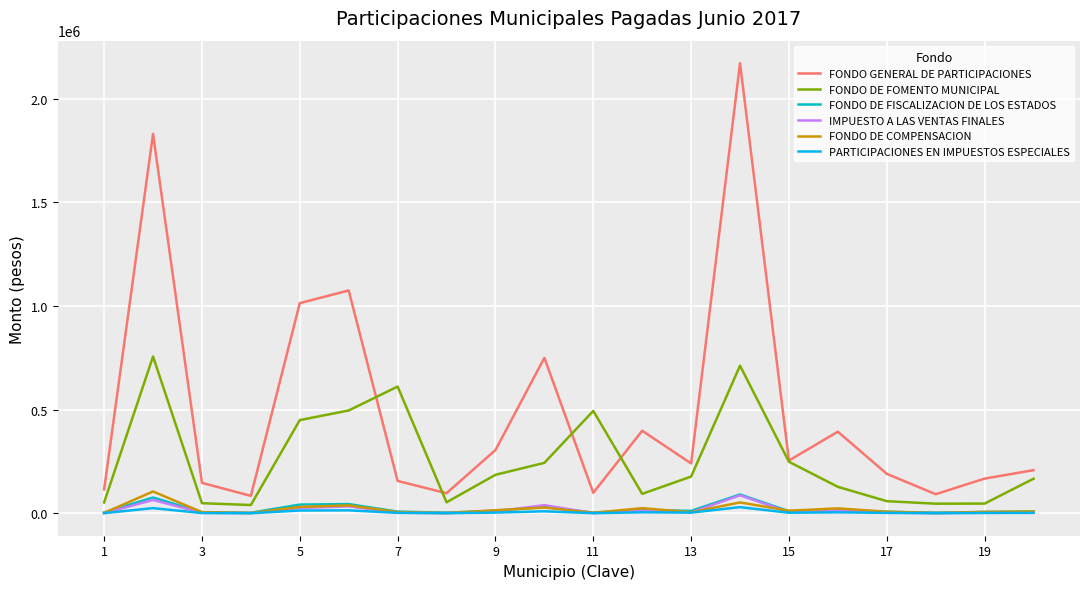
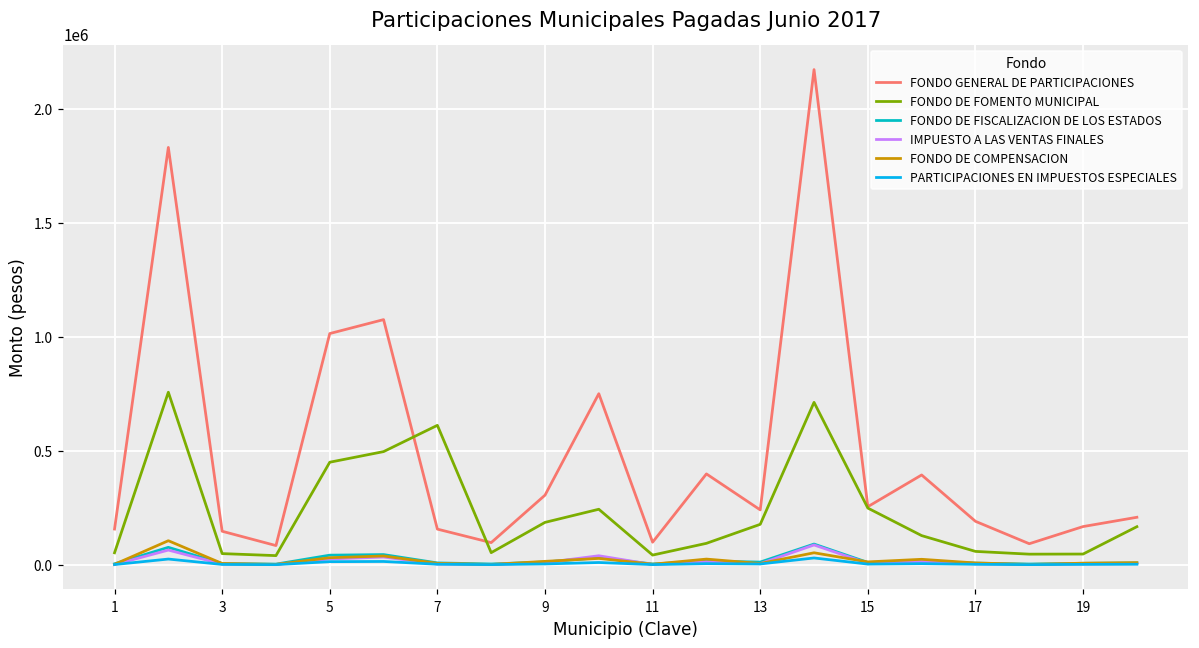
FONDO GENERAL DE PARTICIPACIONES, 1: 120000 -> 160000
FONDO DE FOMENTO MUNICIPAL, 11: 490000 -> 40000
